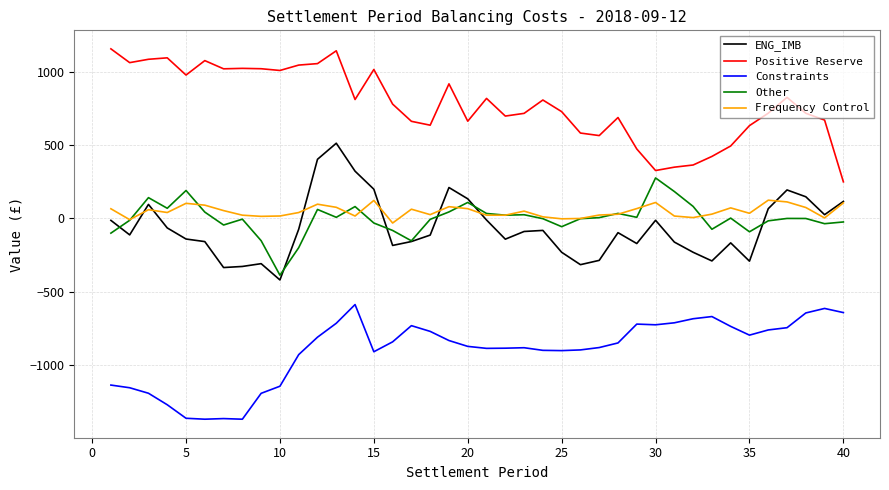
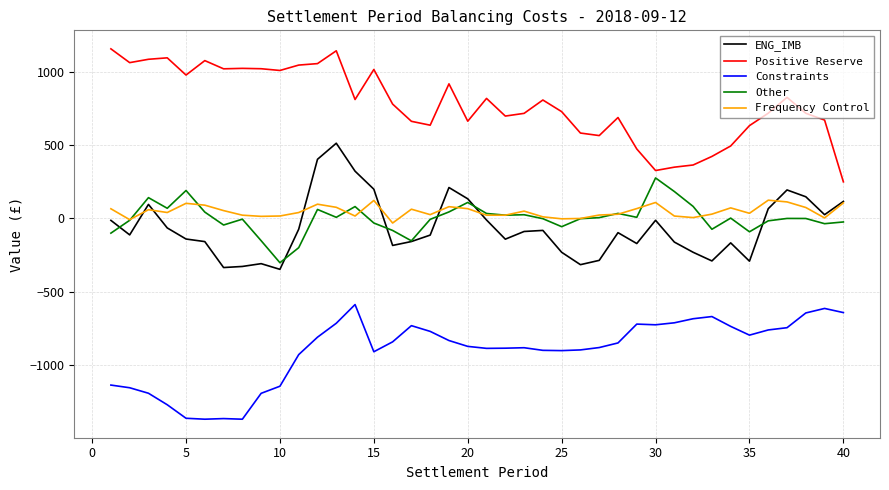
ENG_IMB, 10: -420 -> -350
Other, 10: -390 -> -300
